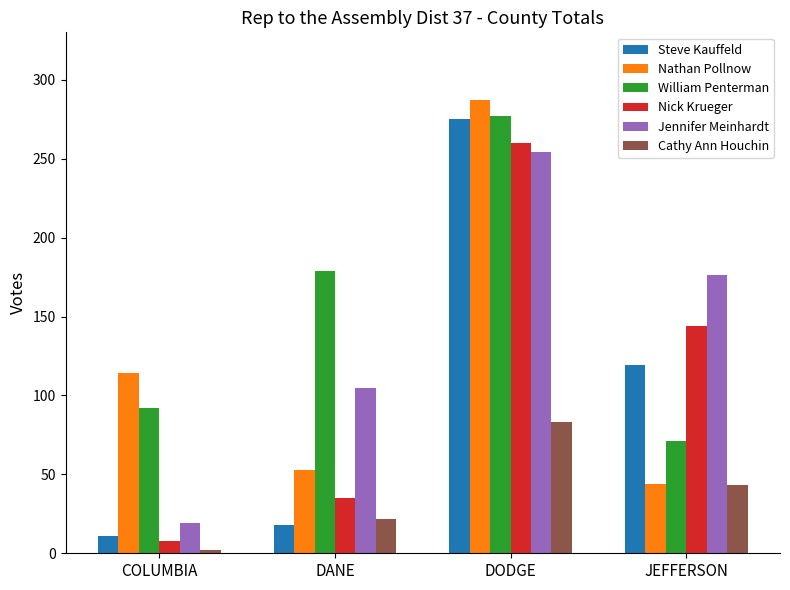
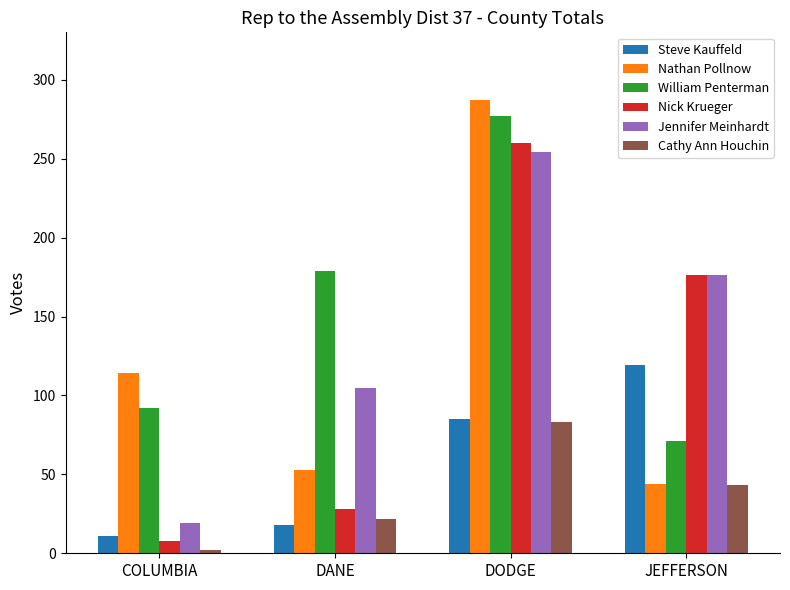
Nick Krueger, DANE: 35 -> 28
Steve Kauffeld, DODGE: 275 -> 85
Nick Krueger, JEFFERSON: 144 -> 176
